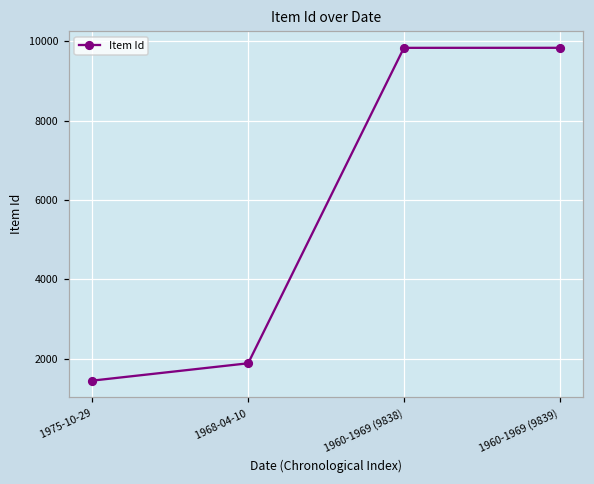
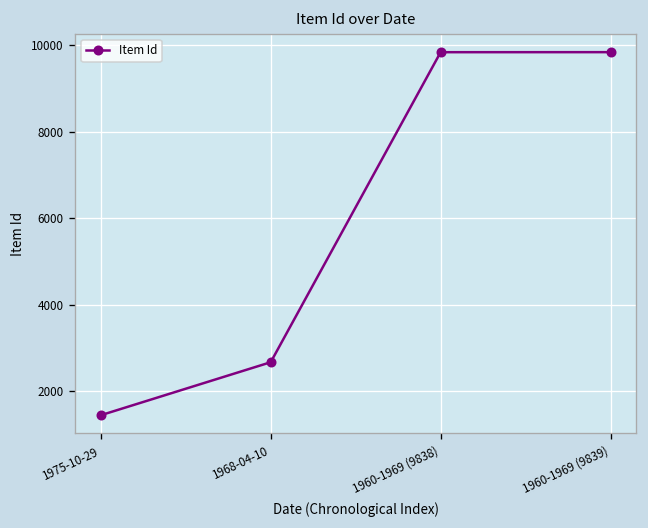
1968-04-10: 1900 -> 2700
